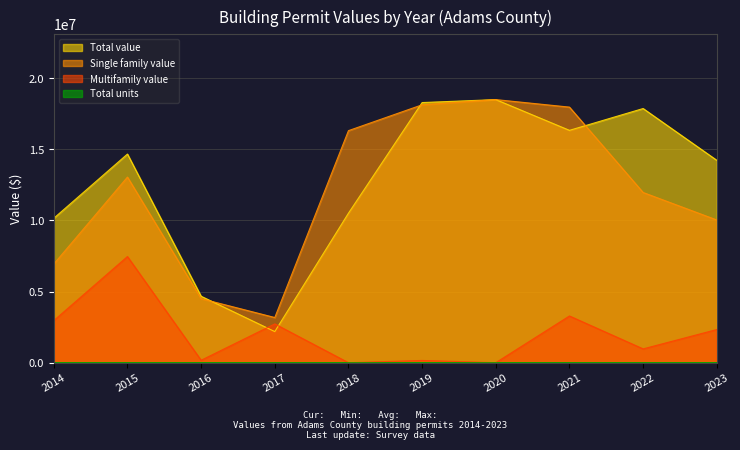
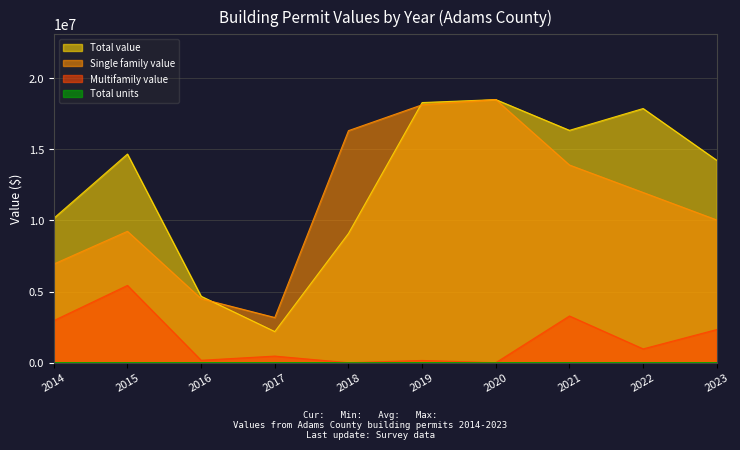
Single family value, 2015: 13100000 -> 9200000
Multifamily value, 2015: 7500000 -> 5400000
Multifamily value, 2017: 2700000 -> 500000
Total value, 2018: 10500000 -> 9100000
Single family value, 2021: 18000000 -> 13900000
